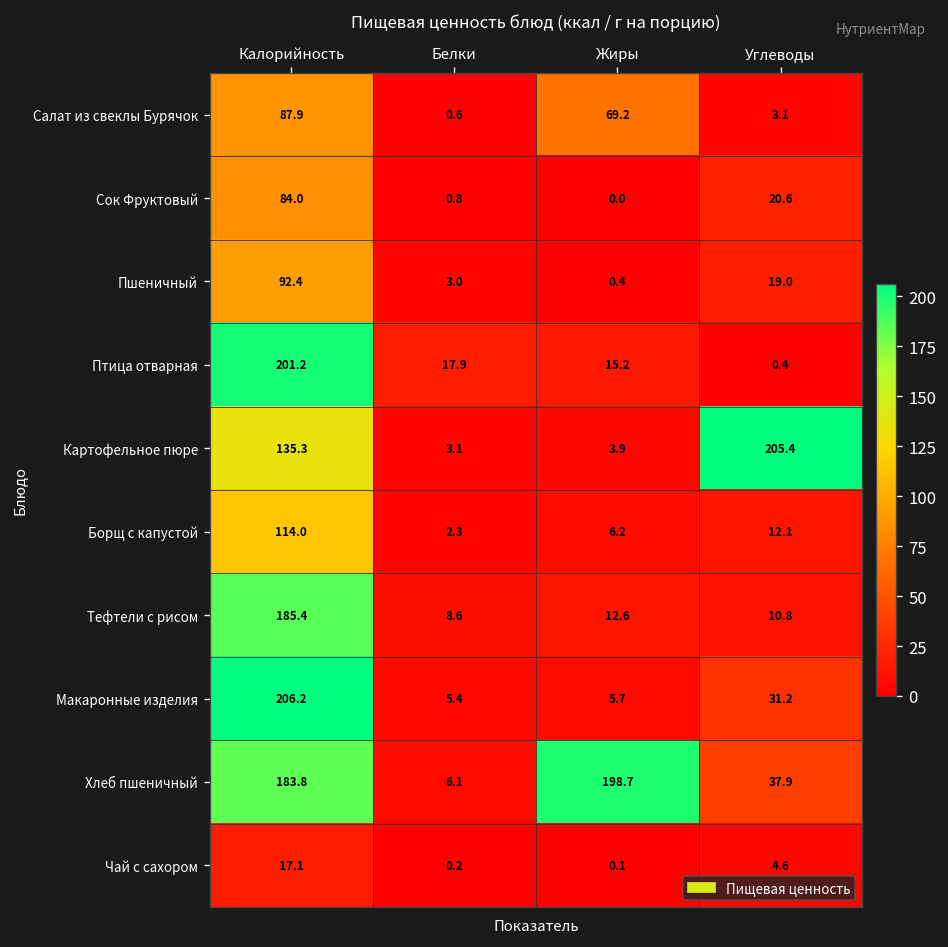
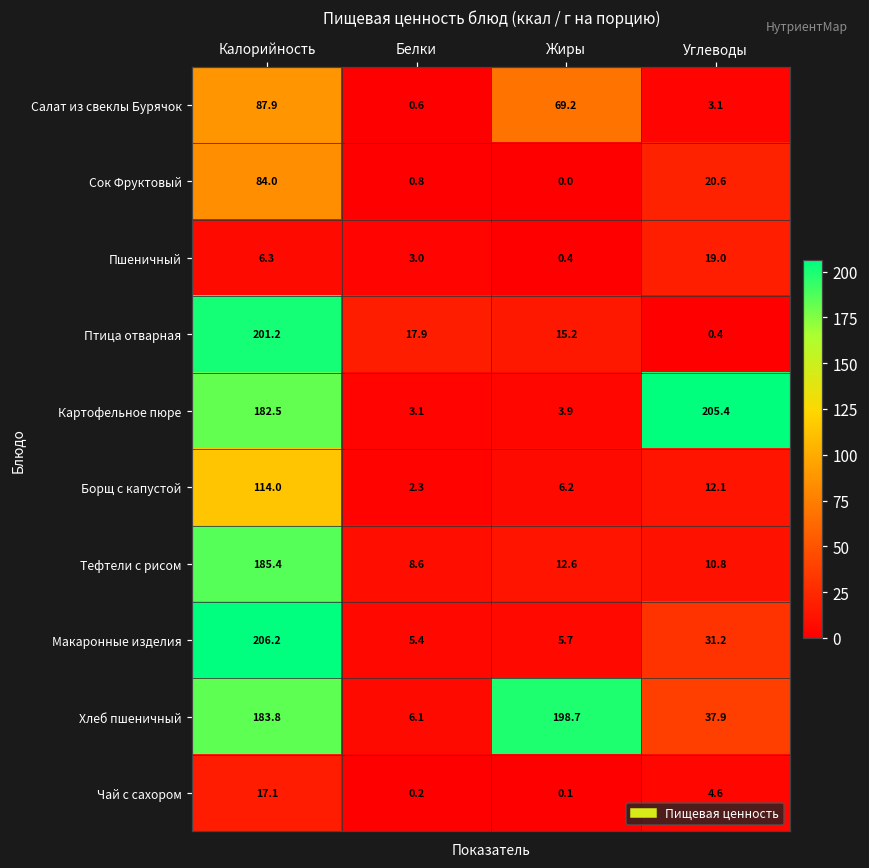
Пшеничный, Калорийность: 92.4 -> 6.3
Картофельное пюре, Калорийность: 135.3 -> 182.5
